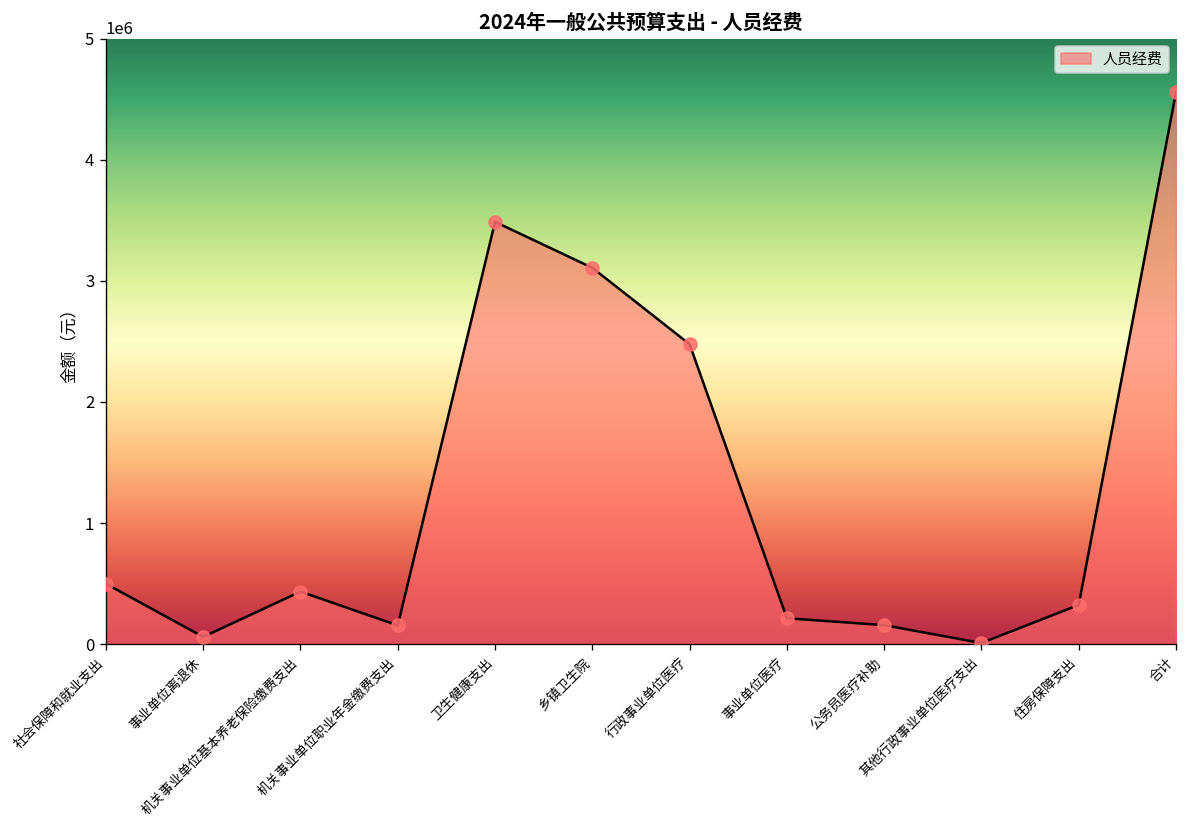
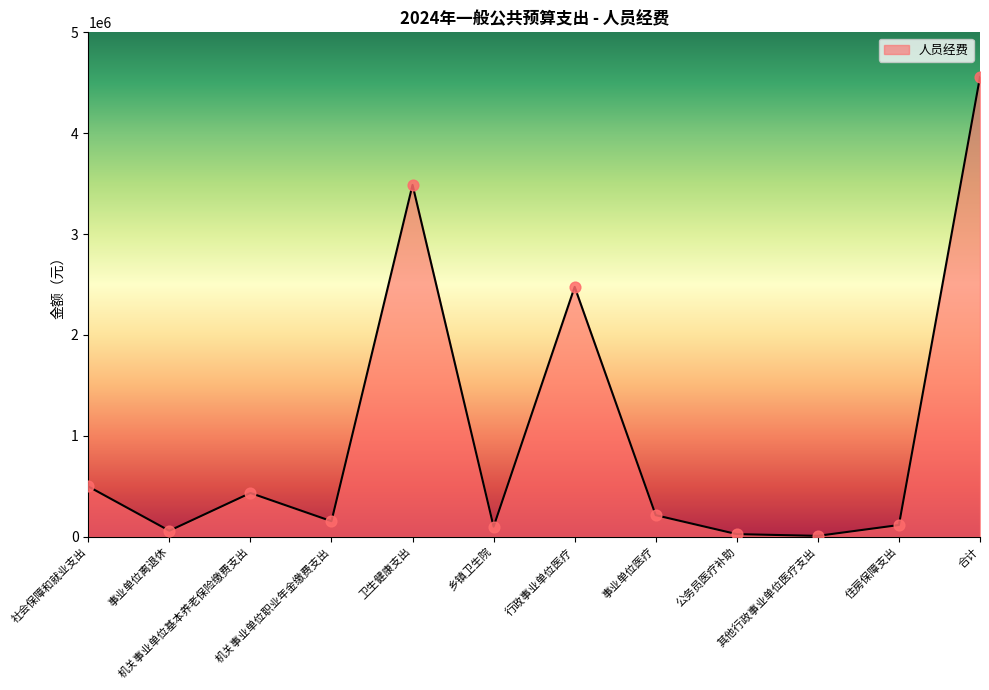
乡镇卫生院: 3110000 -> 100000
公务员医疗补助: 160000 -> 30000
住房保障支出: 320000 -> 120000
